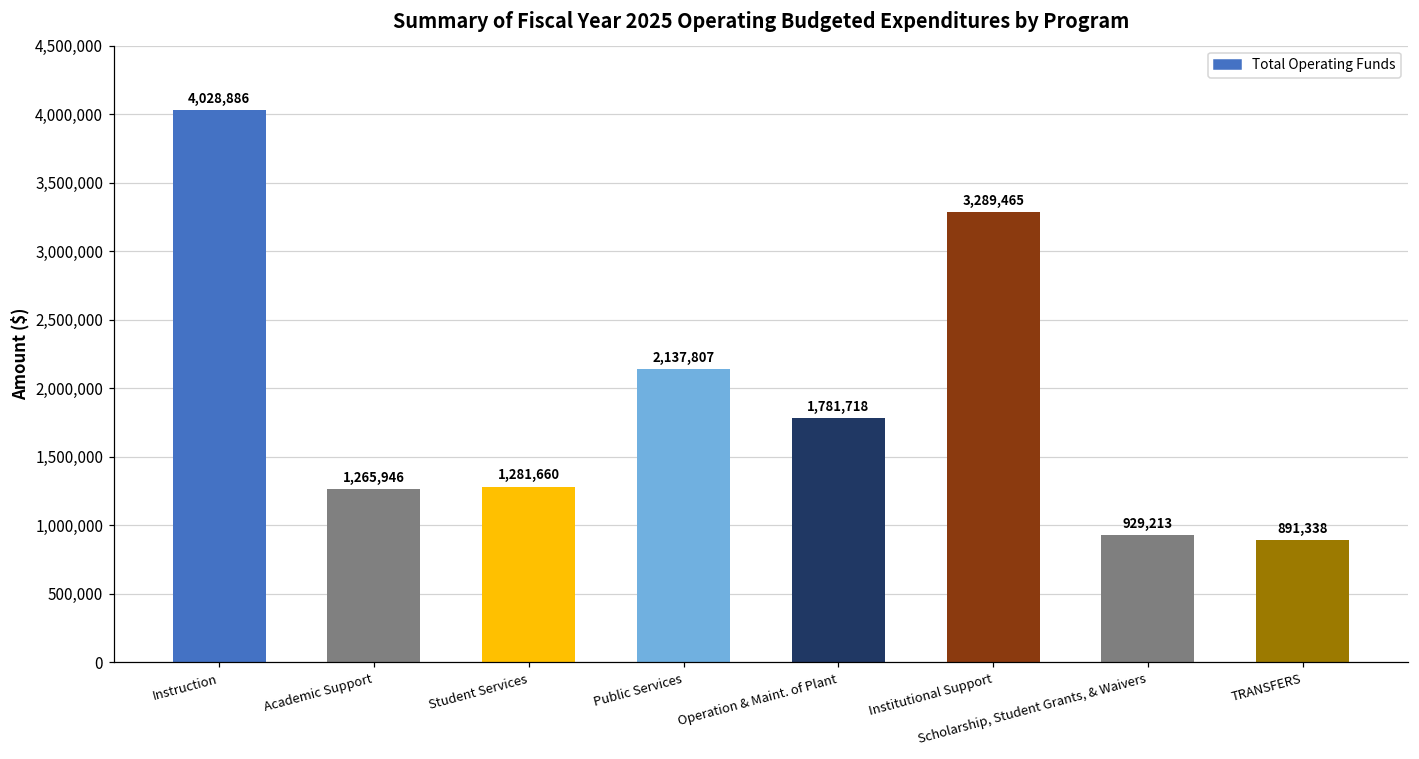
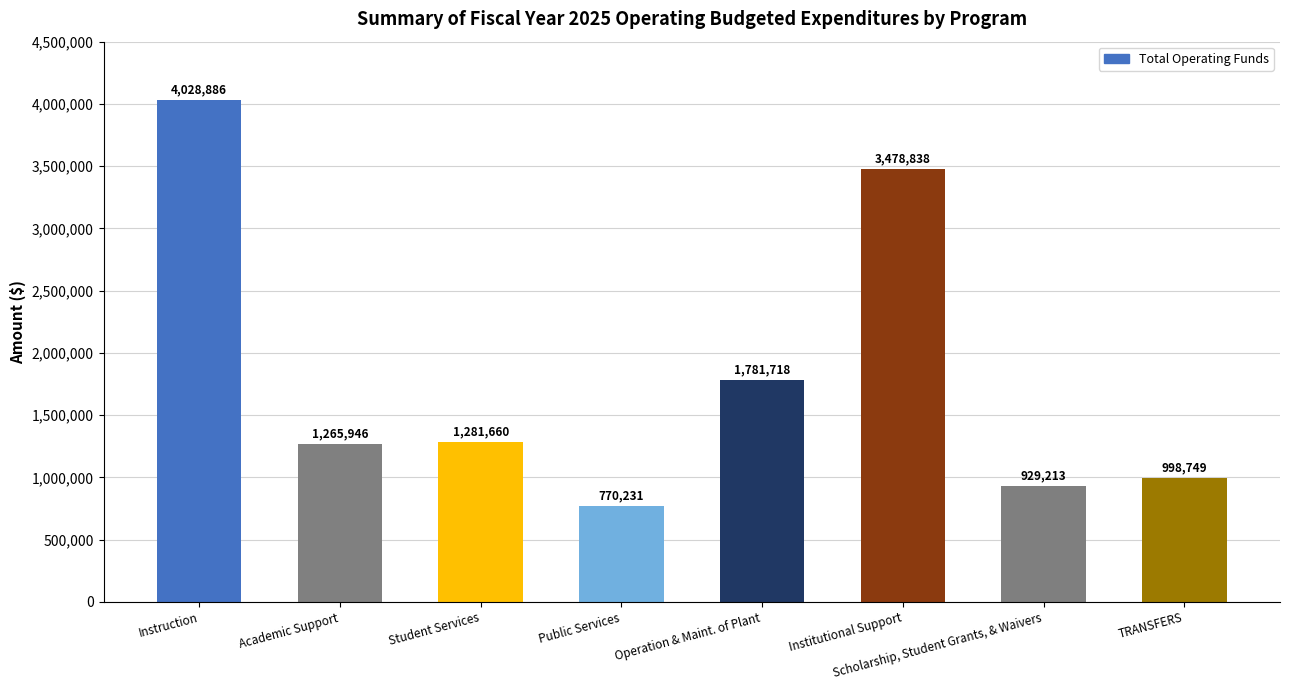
Public Services: 2,137,807 -> 770,231
Institutional Support: 3,289,465 -> 3,478,838
TRANSFERS: 891,338 -> 998,749
